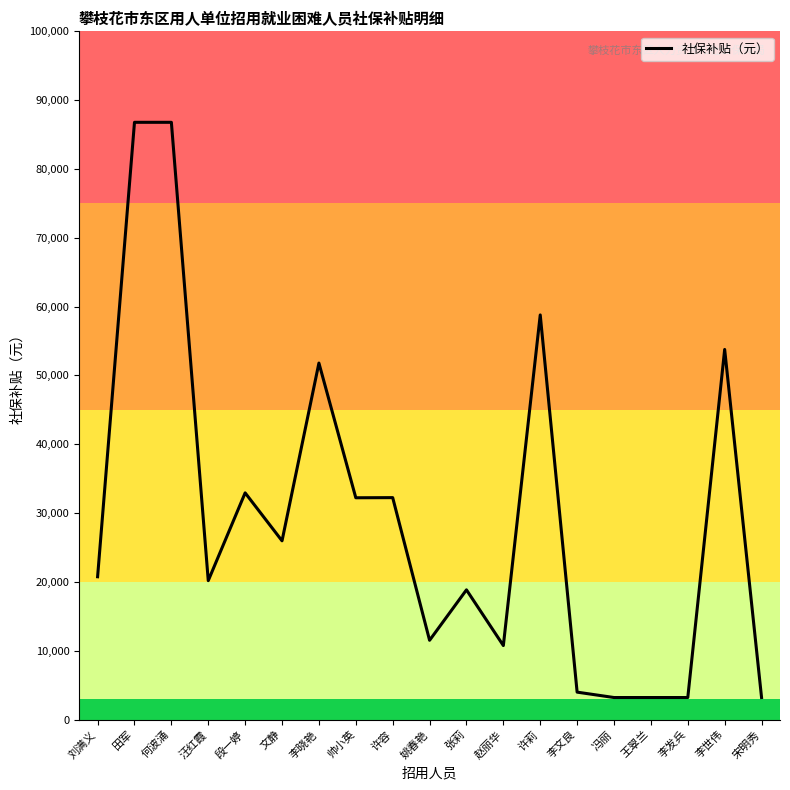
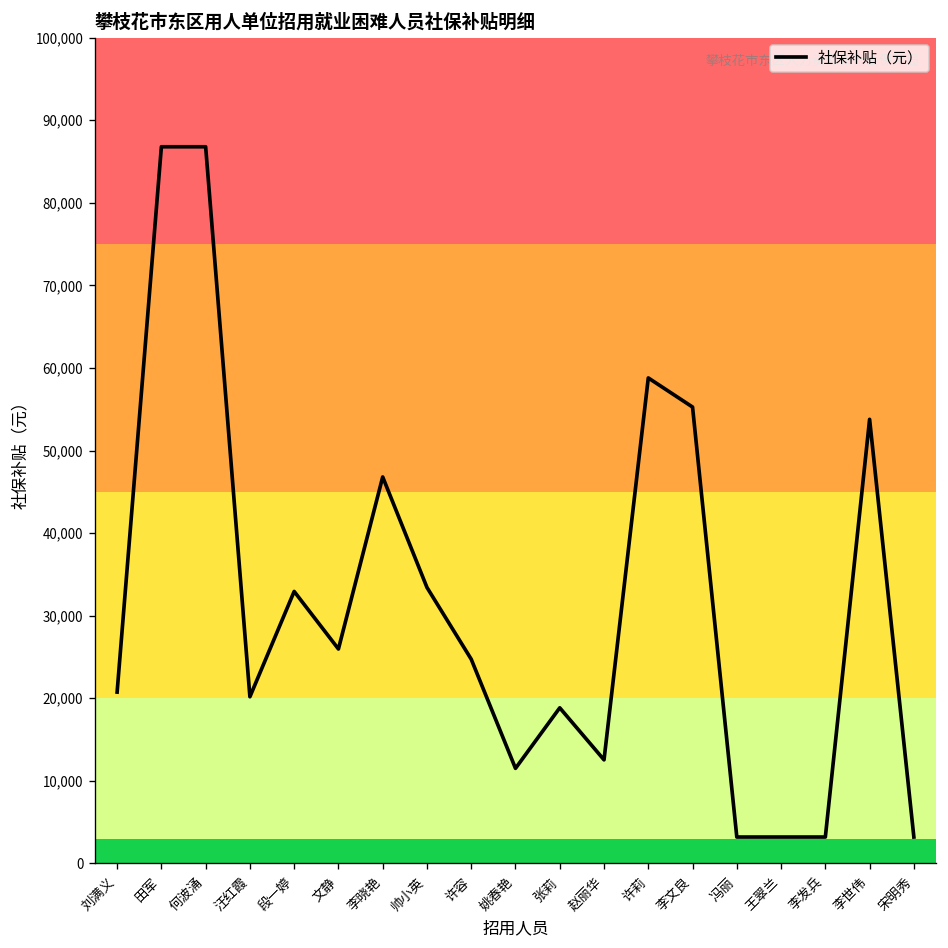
李晓艳: 52,000 -> 47,000
帅小英: 32,000 -> 33,000
许容: 32,000 -> 25,000
赵丽华: 11,000 -> 13,000
李文良: 4,000 -> 55,000
